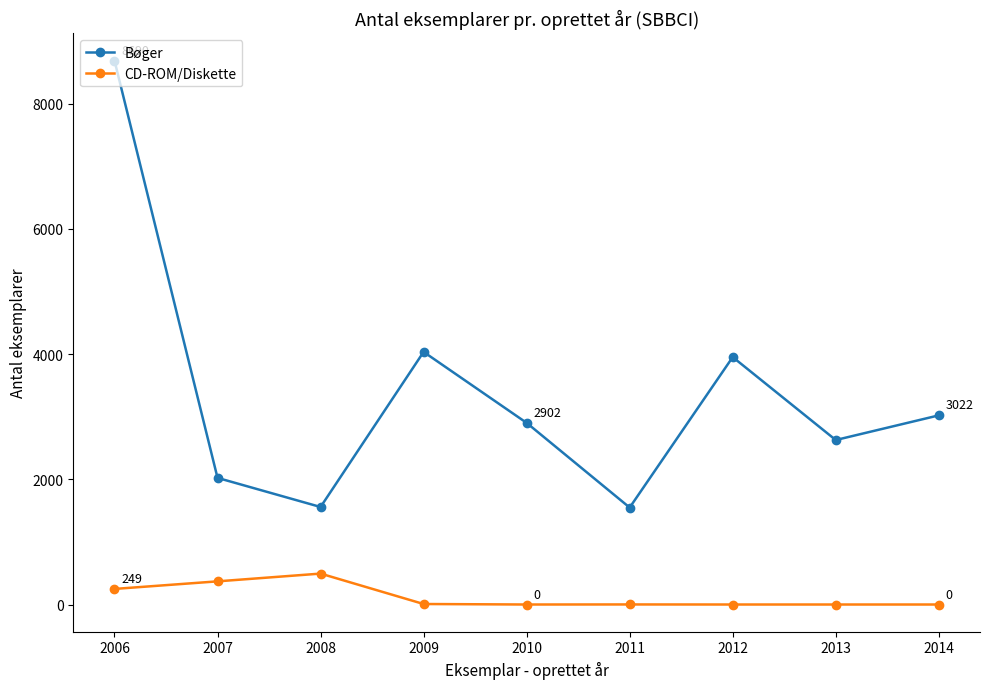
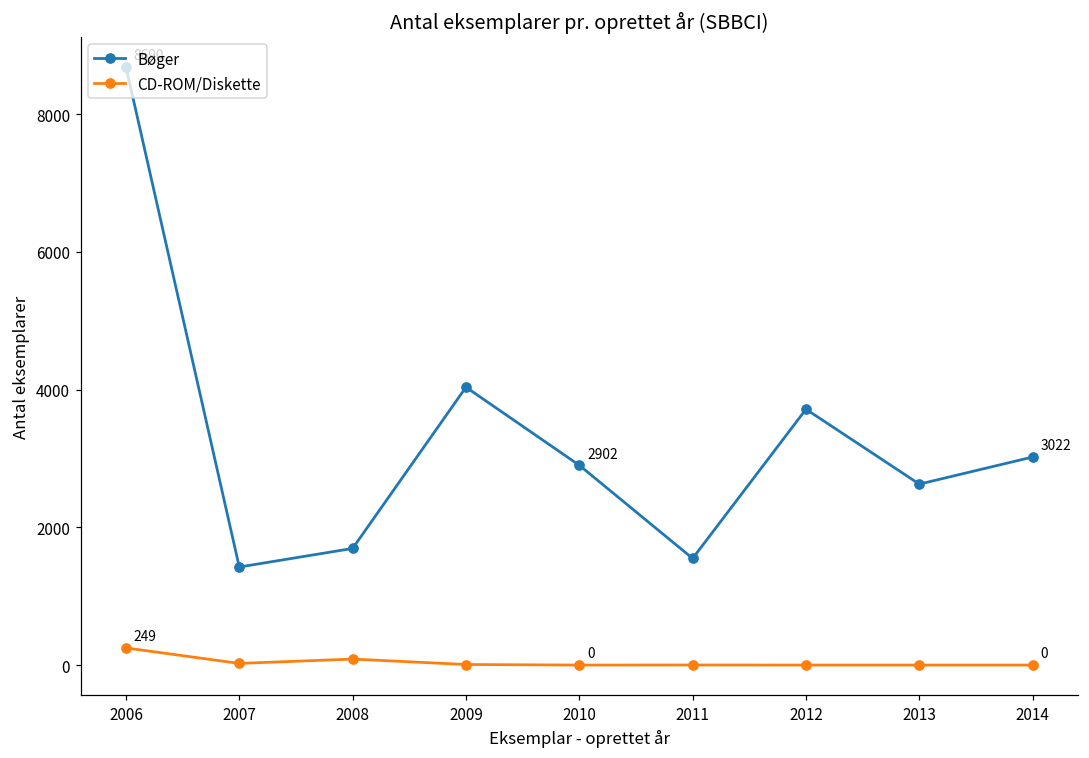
Bøger, 2007: 2000 -> 1400
CD-ROM/Diskette, 2007: 400 -> 0
Bøger, 2008: 1600 -> 1700
CD-ROM/Diskette, 2008: 500 -> 100
Bøger, 2012: 4000 -> 3700
